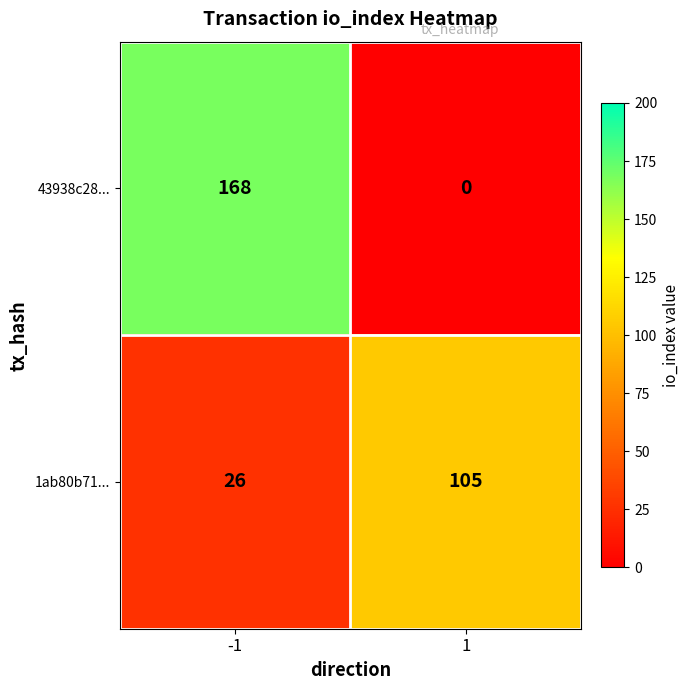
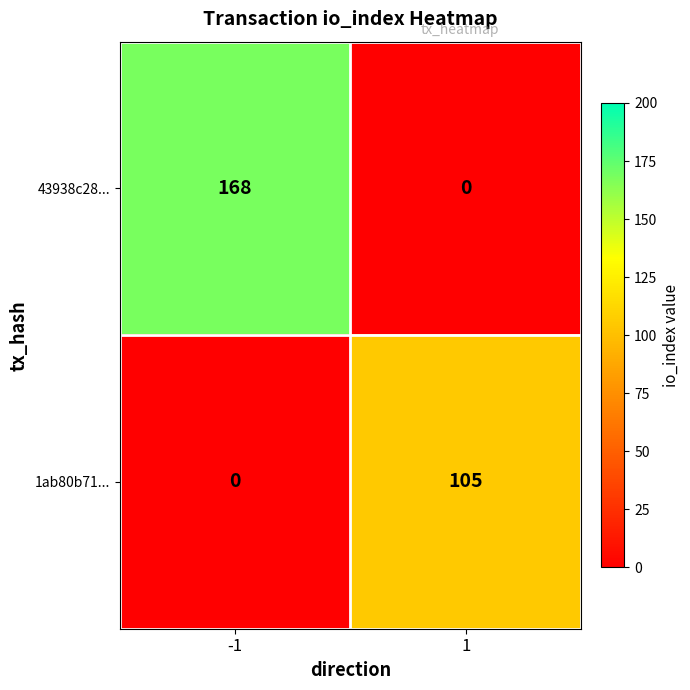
1ab80b71..., -1: 26 -> 0
